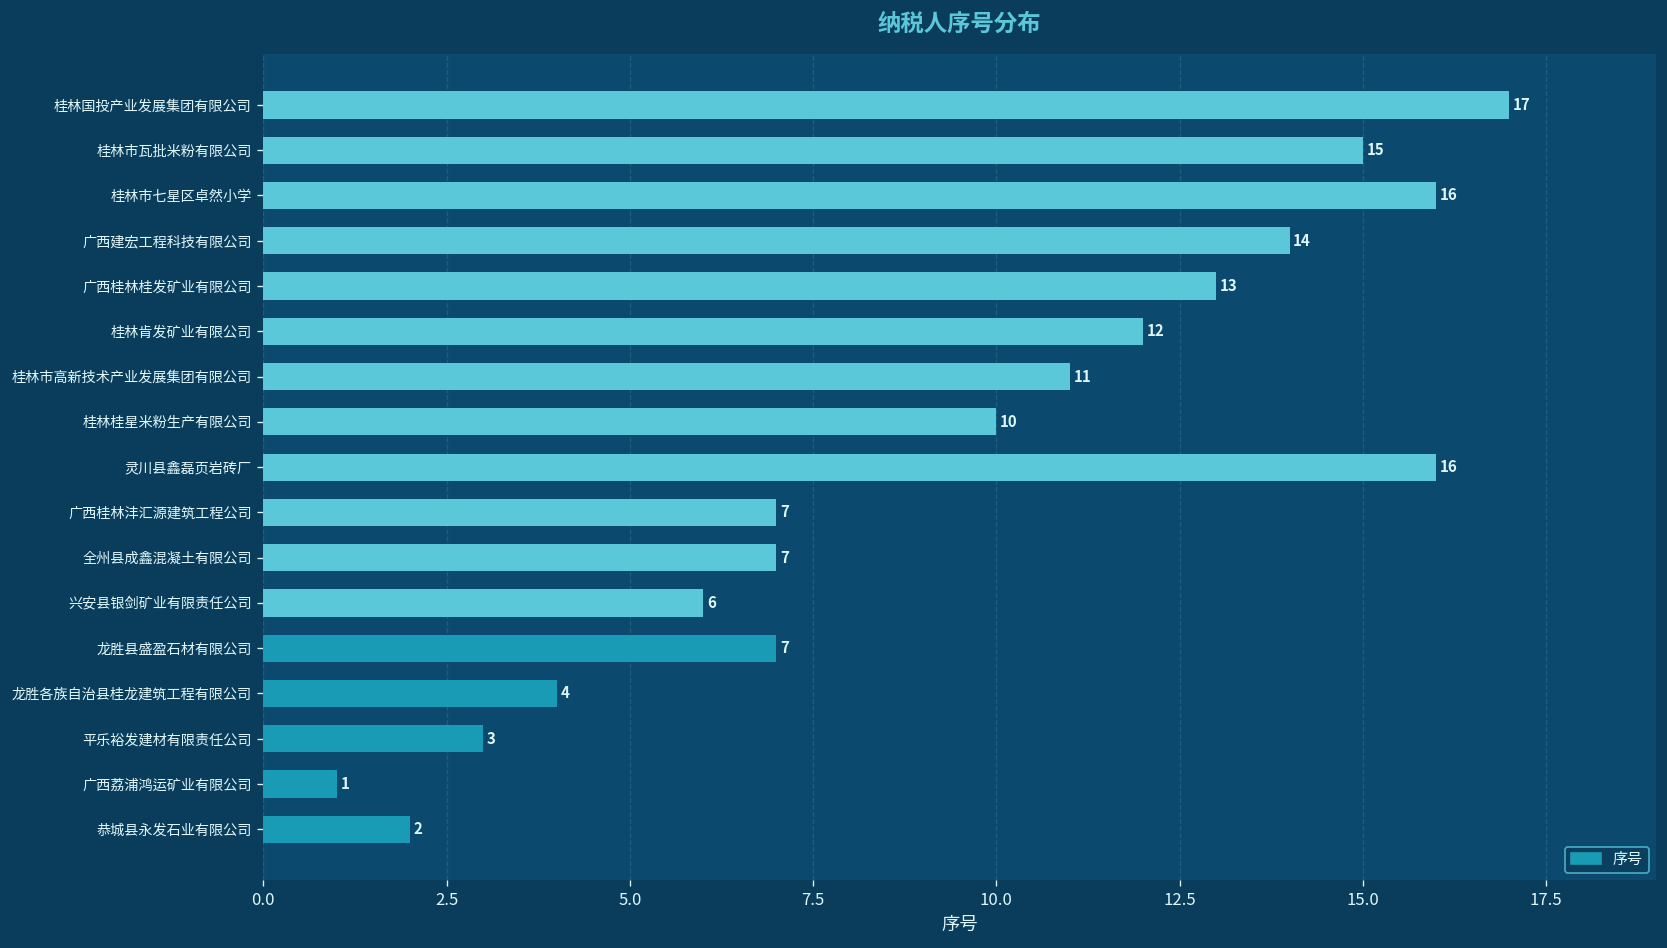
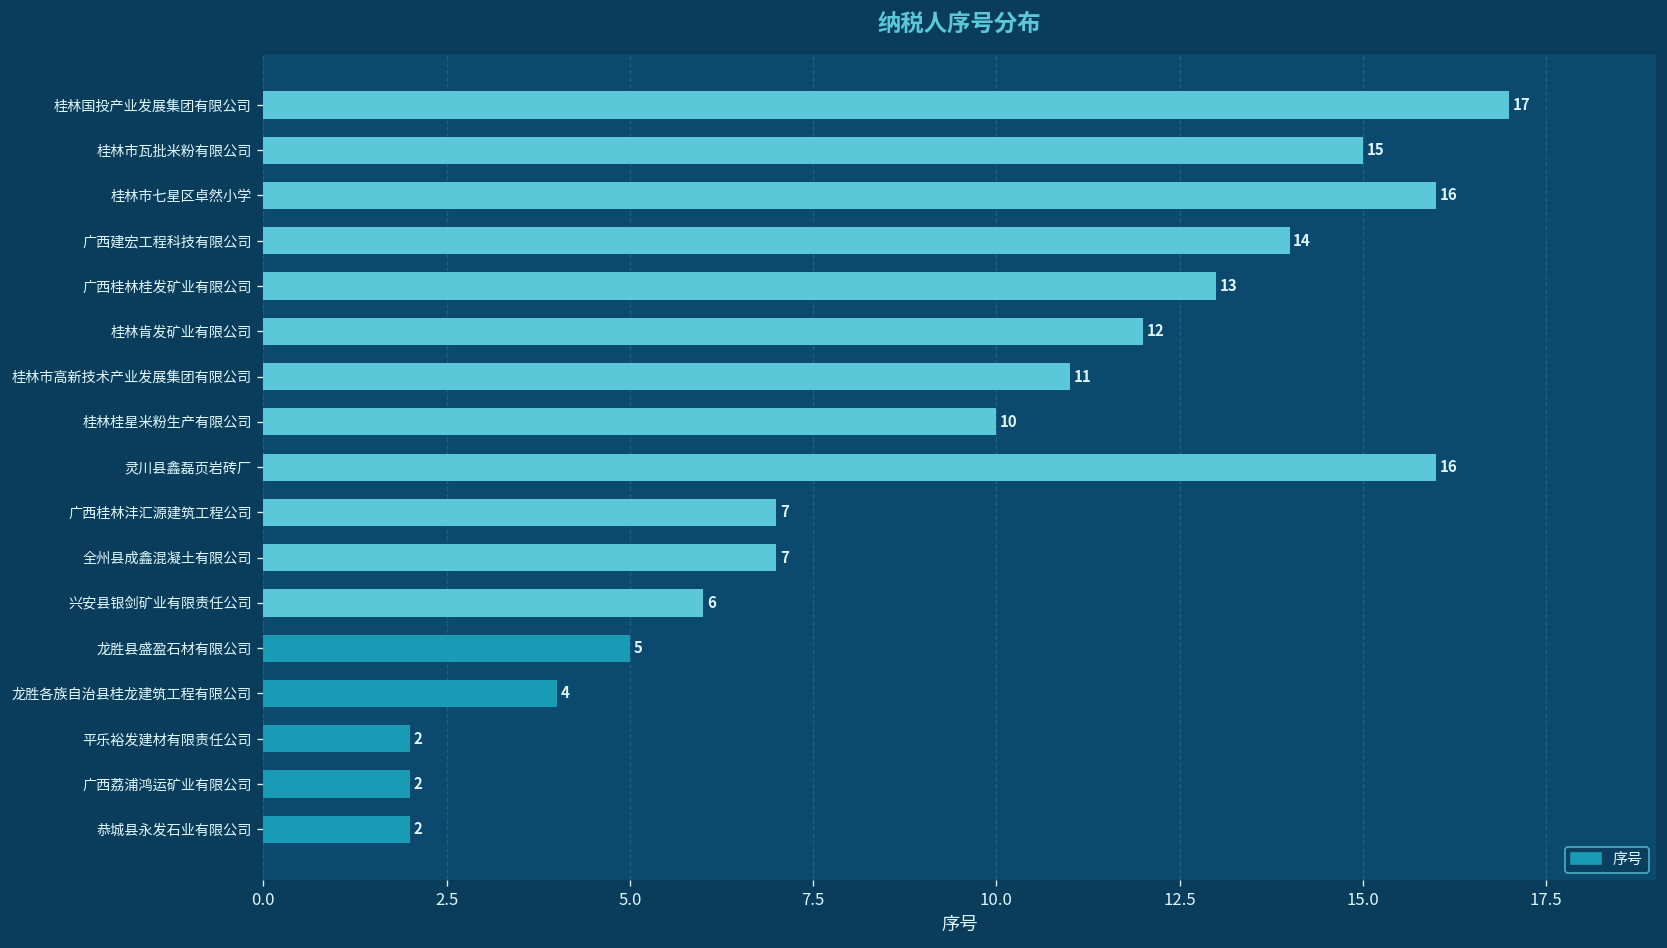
龙胜县盛盈石材有限公司: 7 -> 5
平乐裕发建材有限责任公司: 3 -> 2
广西荔浦鸿运矿业有限公司: 1 -> 2
